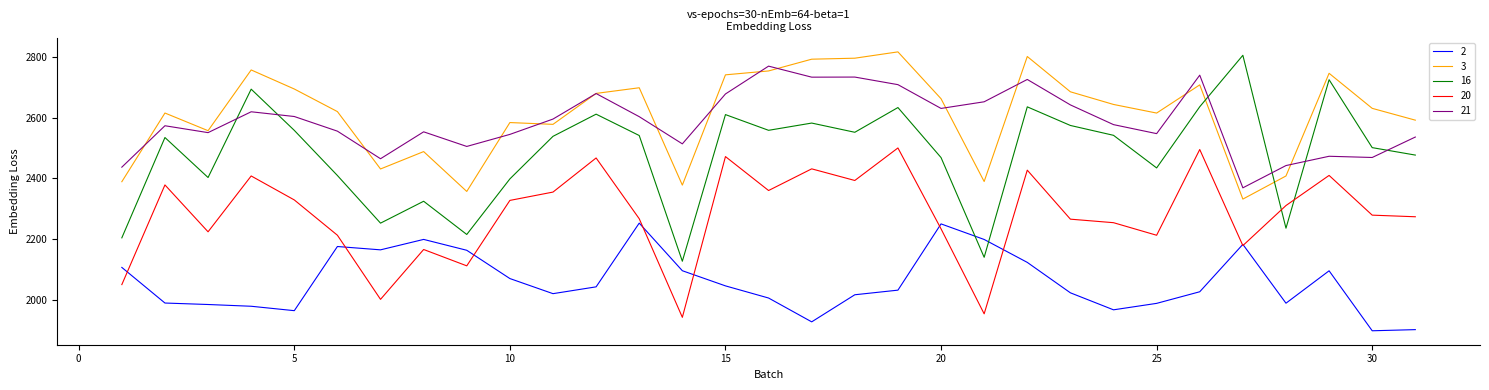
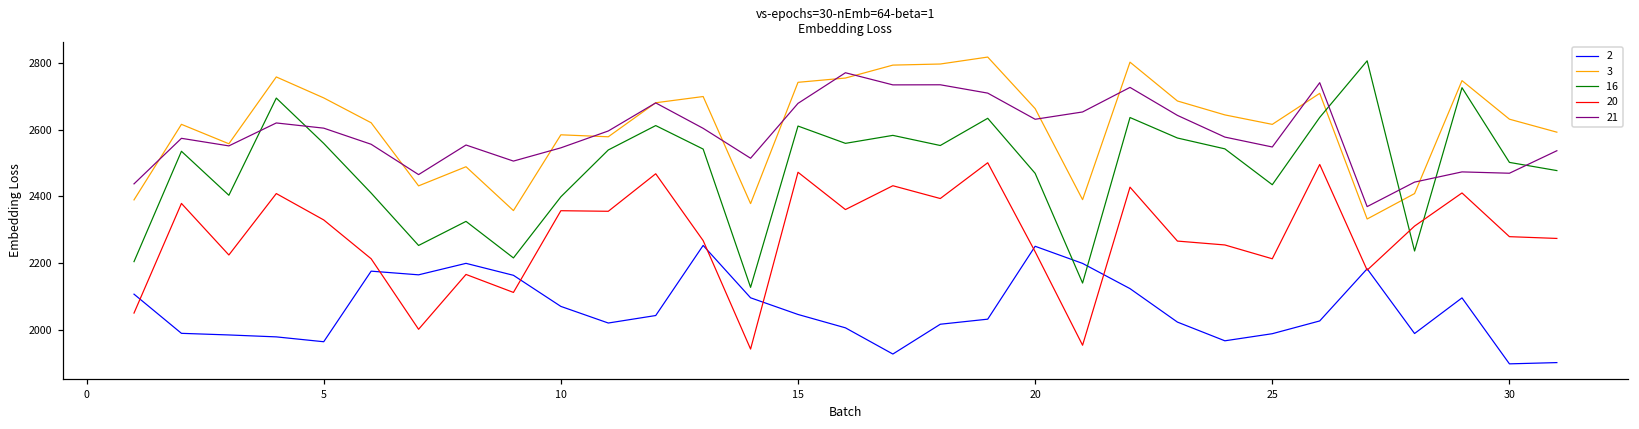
20, 10: 2330 -> 2360
